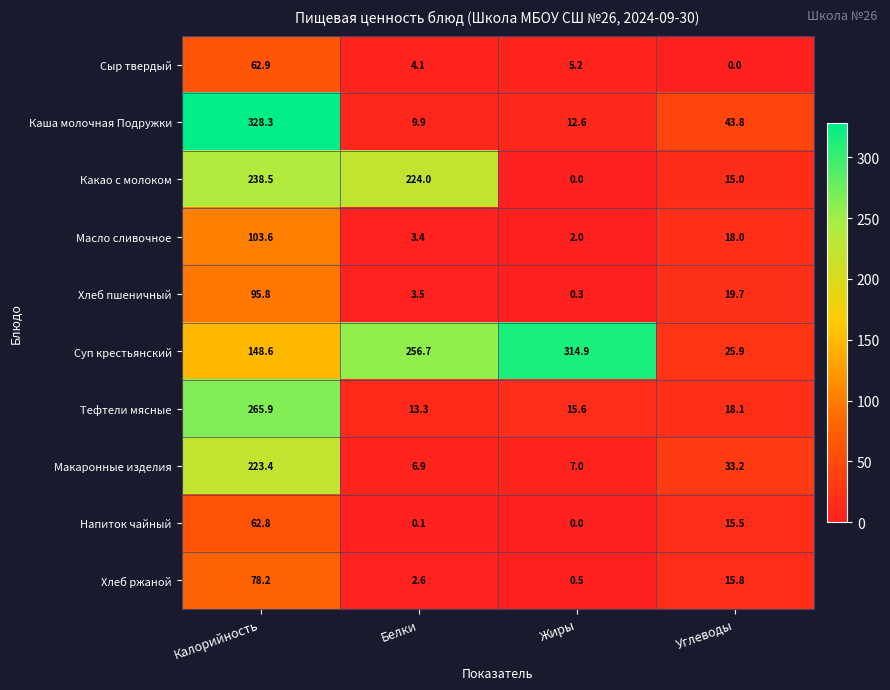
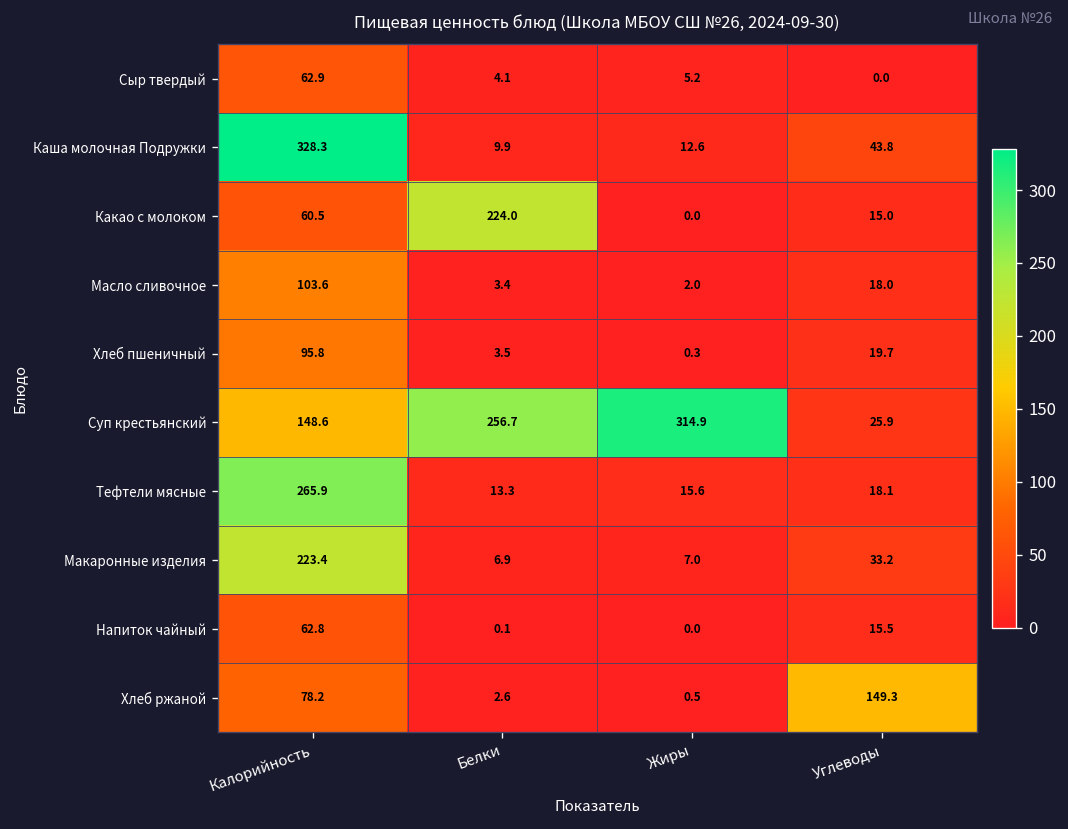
Какао с молоком, Калорийность: 238.5 -> 60.5
Хлеб ржаной, Углеводы: 15.8 -> 149.3
